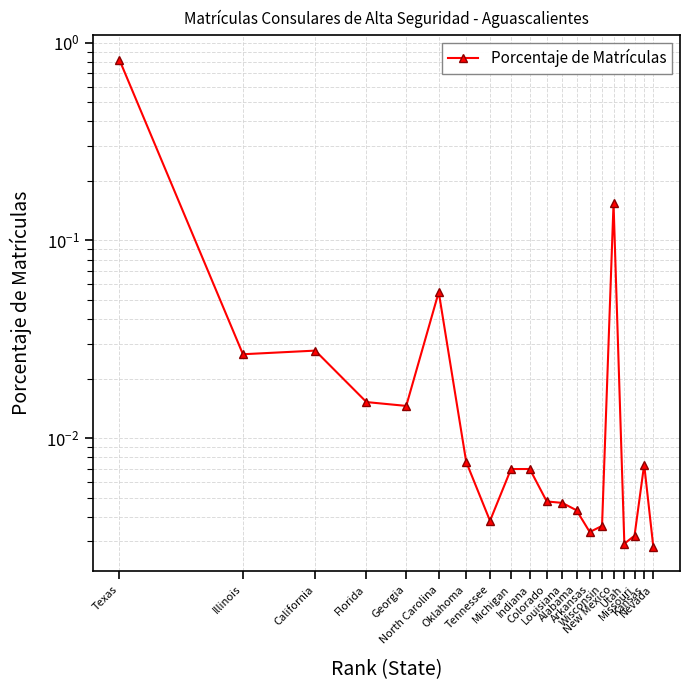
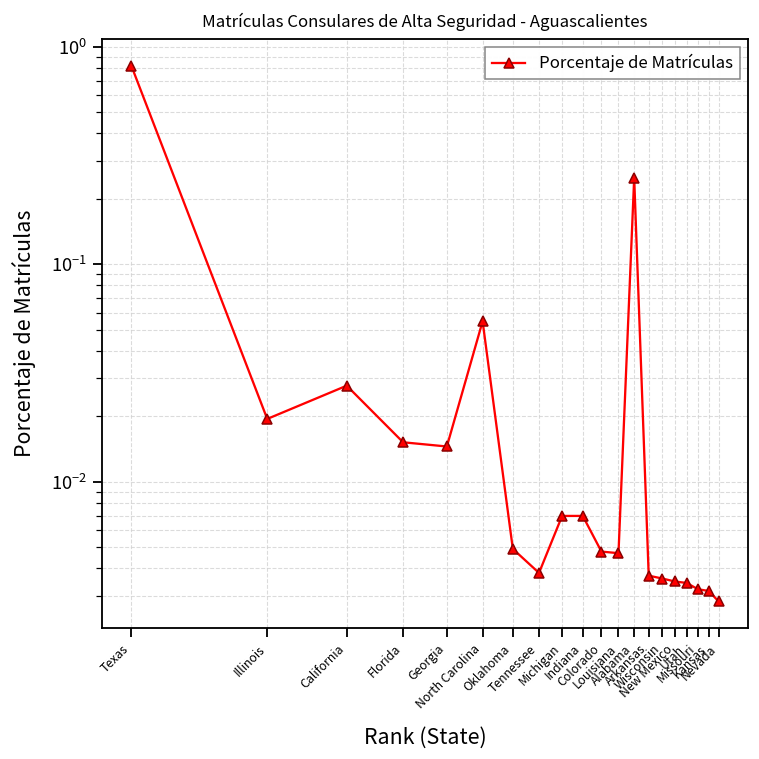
Illinois: 0.027 -> 0.019
Oklahoma: 0.0076 -> 0.0049
Alabama: 0.0043 -> 0.25
Arkansas: 0.0033 -> 0.0037
New Mexico: 0.15 -> 0.0035
Utah: 0.0029 -> 0.0034
Kansas: 0.0073 -> 0.0032
